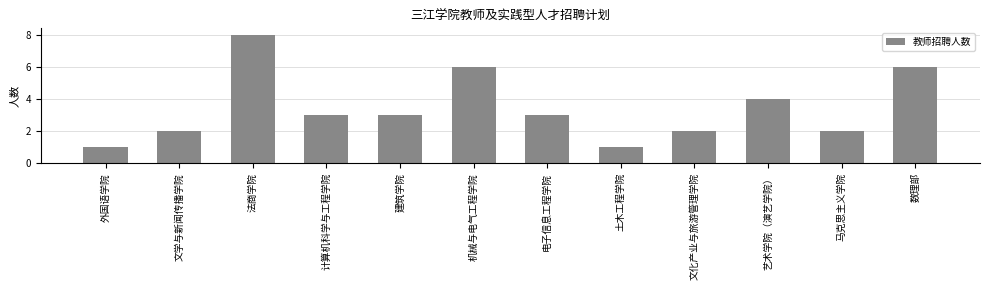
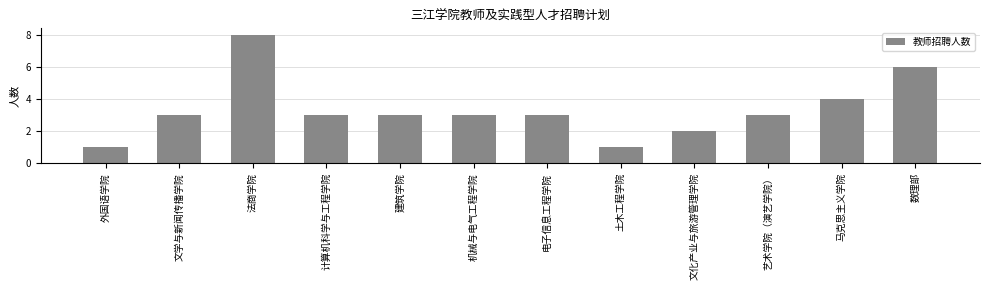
文学与新闻传播学院: 2 -> 3
机械与电气工程学院: 6 -> 3
艺术学院（演艺学院）: 4 -> 3
马克思主义学院: 2 -> 4
